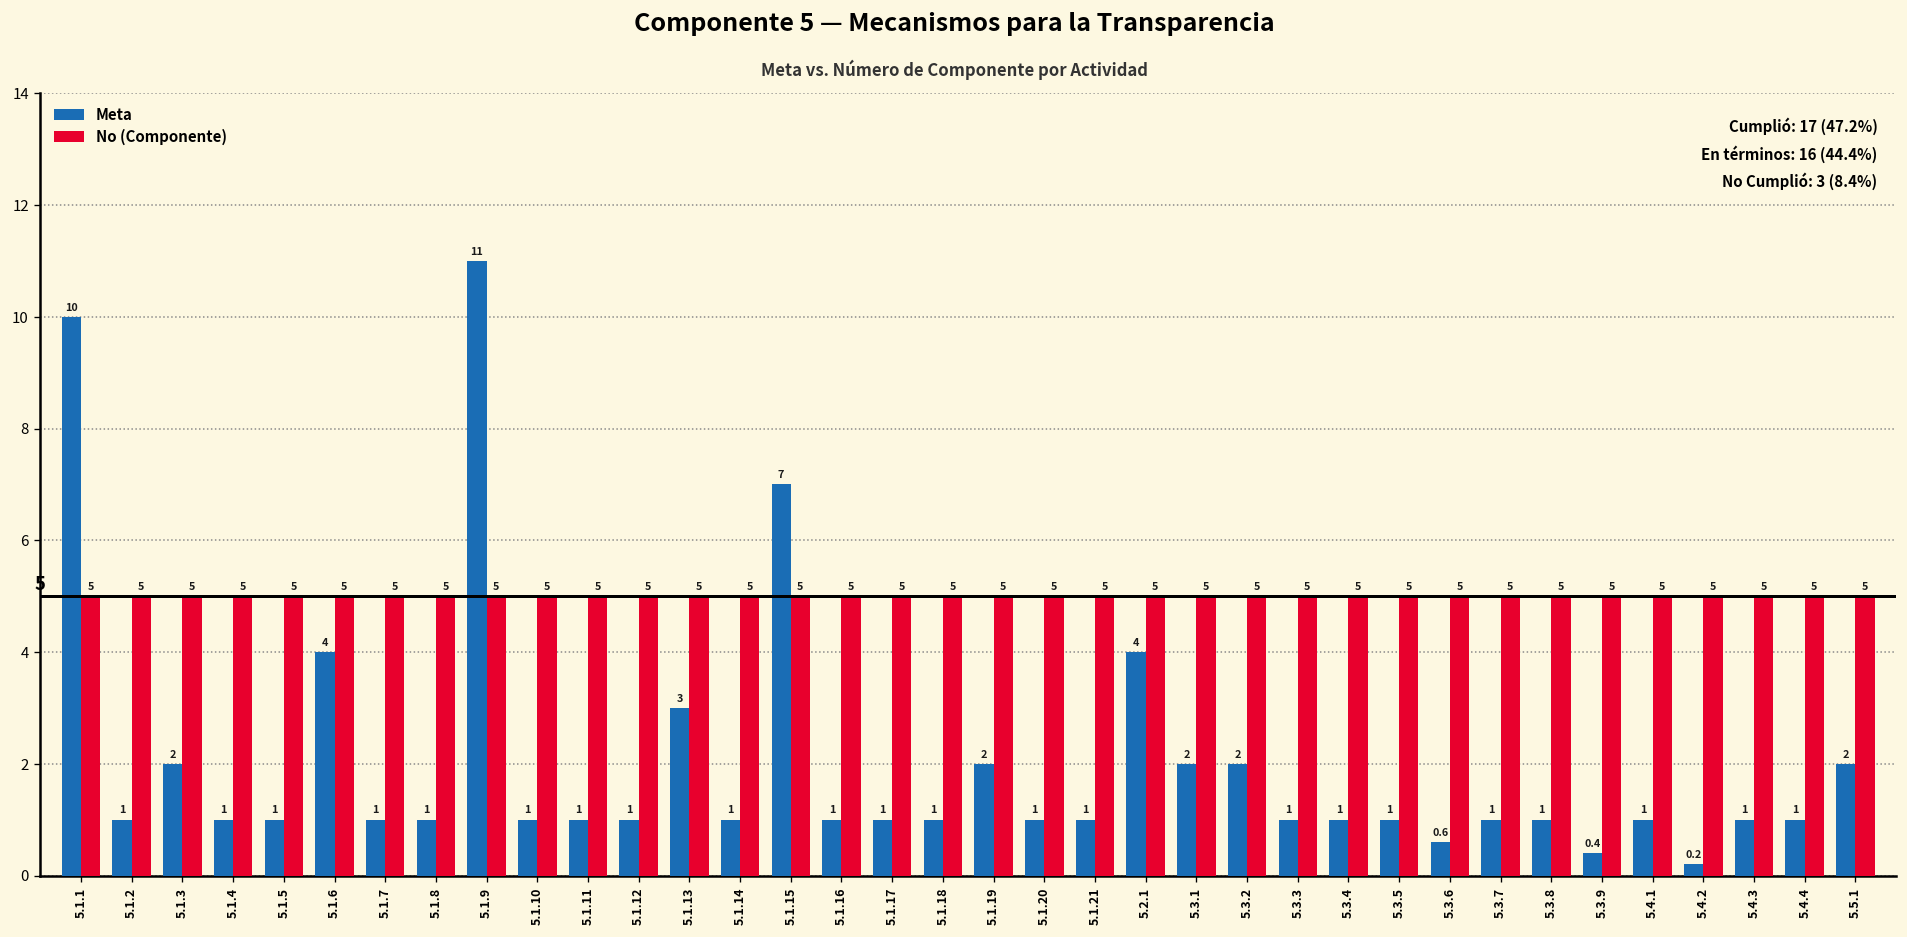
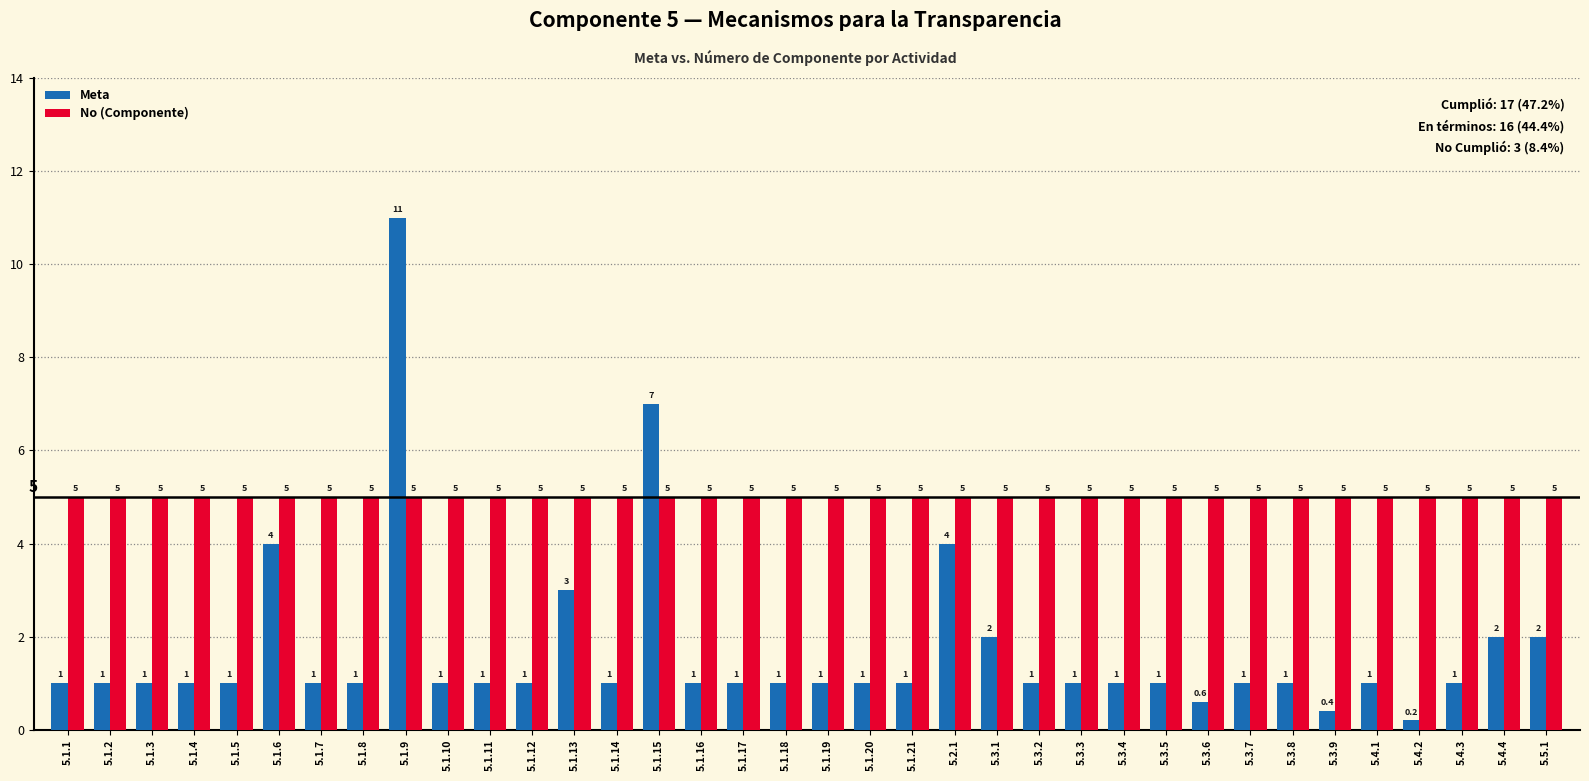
Meta, 5.1.1: 10 -> 1
Meta, 5.1.3: 2 -> 1
Meta, 5.1.19: 2 -> 1
Meta, 5.3.2: 2 -> 1
Meta, 5.4.4: 1 -> 2
